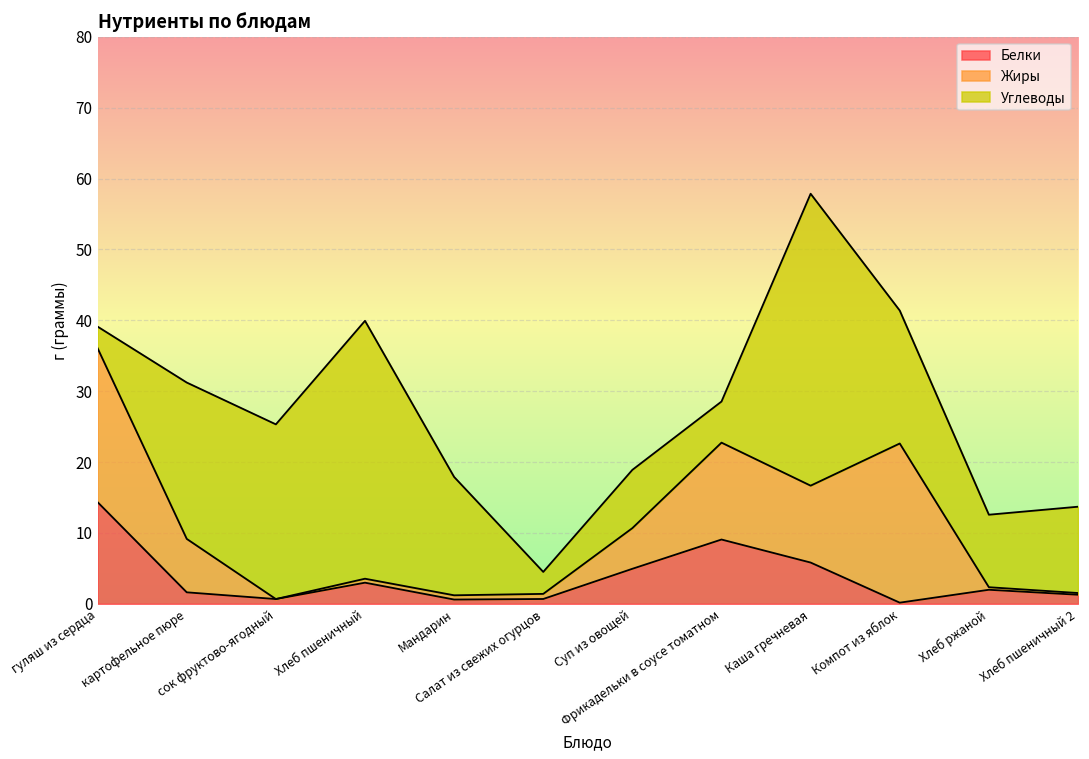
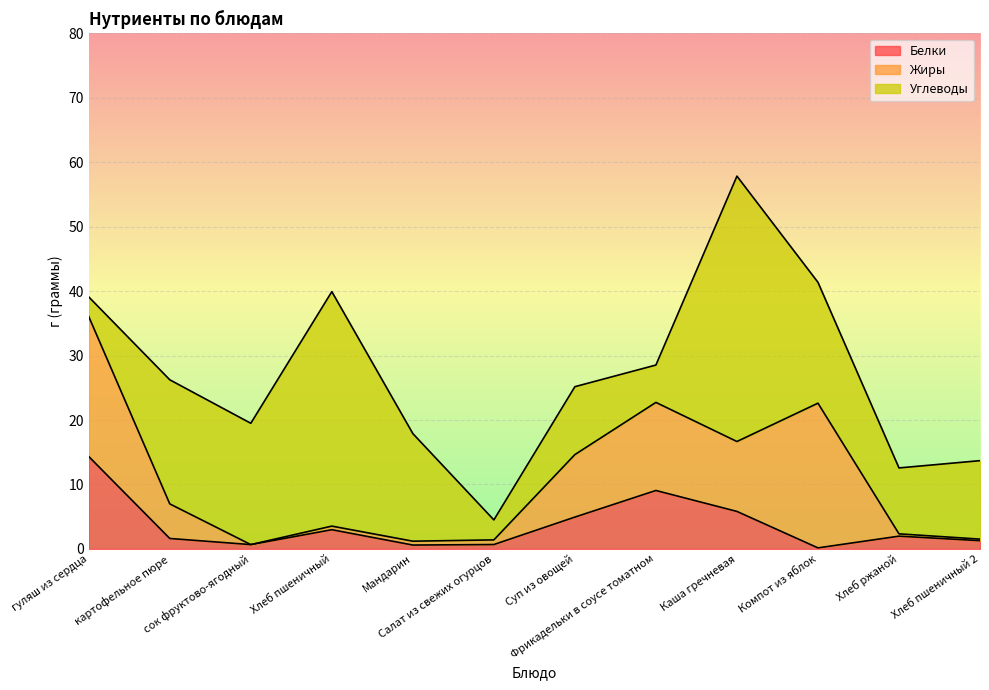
Жиры, картофельное пюре: 8 -> 5
Углеводы, картофельное пюре: 22 -> 19
Углеводы, сок фруктово-ягодный: 25 -> 19
Жиры, Суп из овощей: 6 -> 10
Углеводы, Суп из овощей: 8 -> 11
